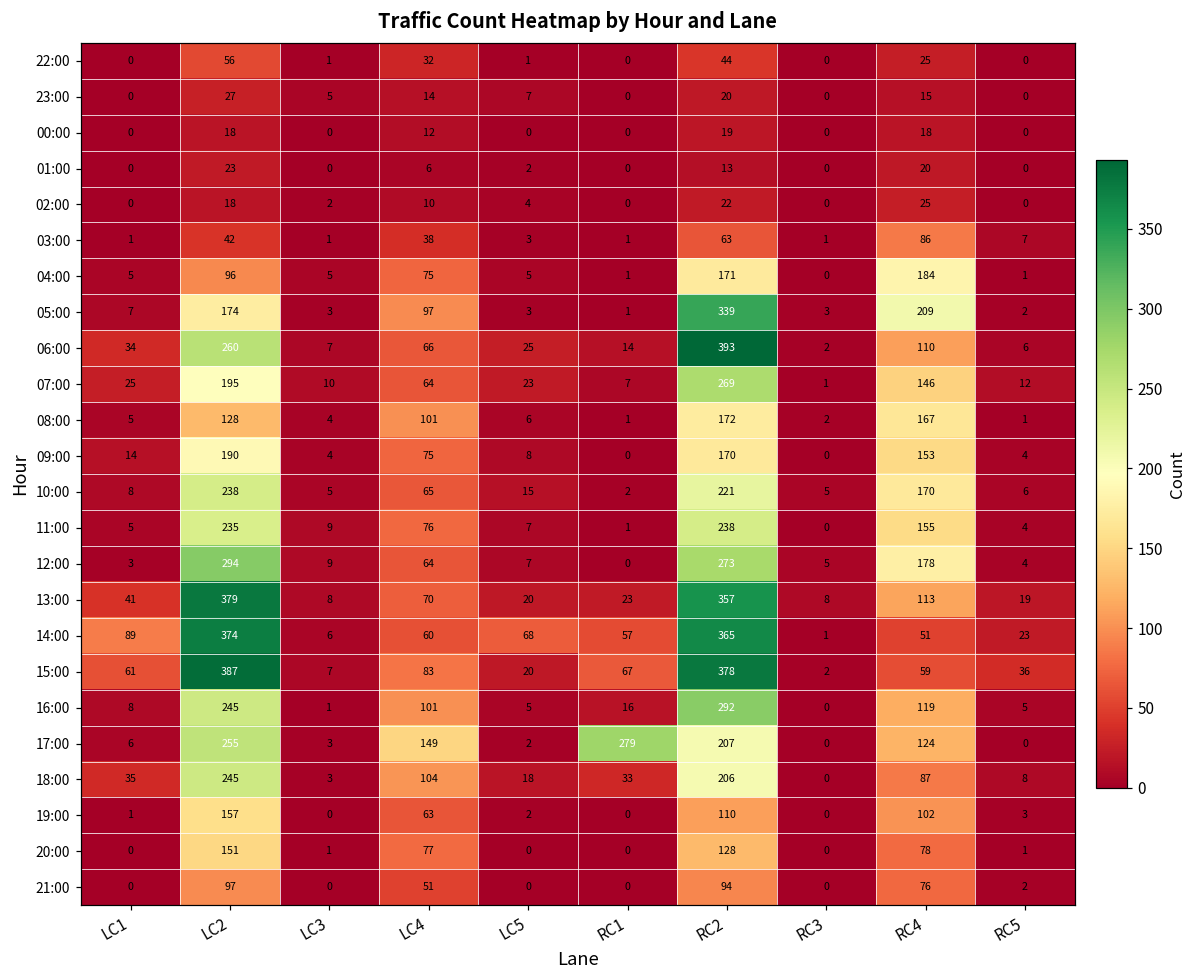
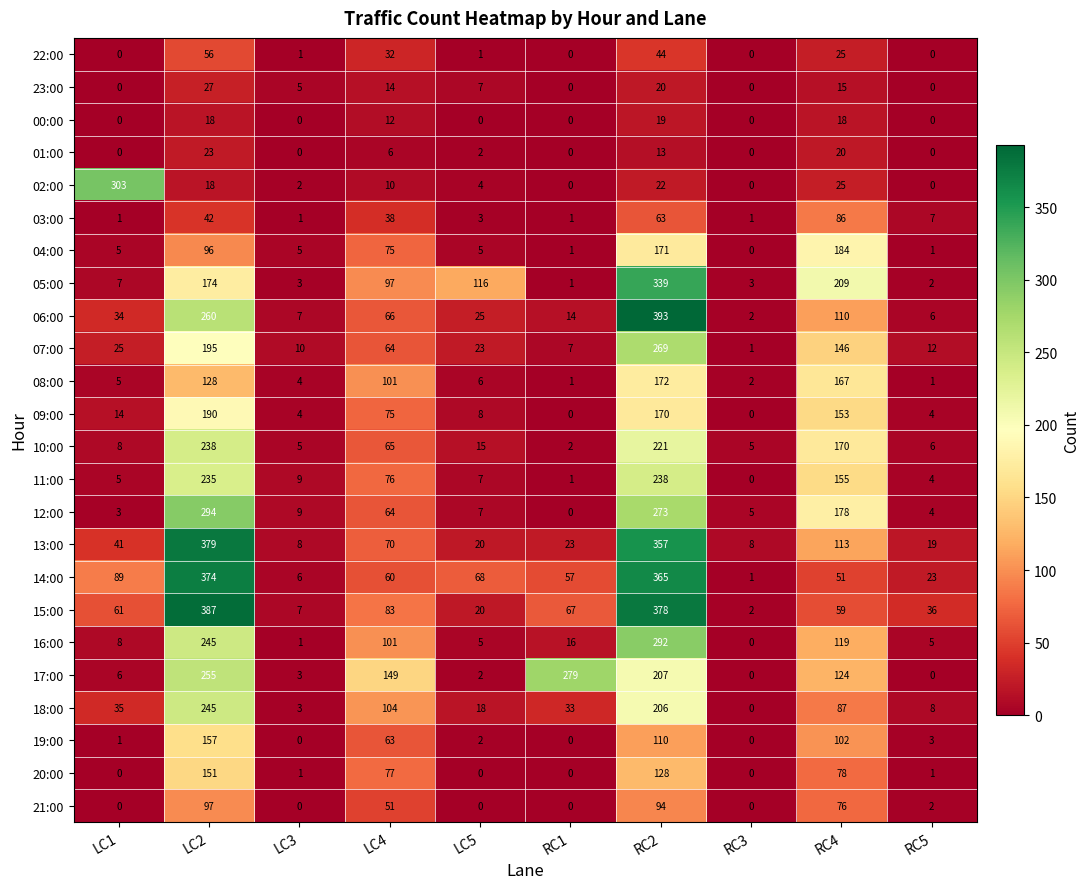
02:00, LC1: 0 -> 303
05:00, LC5: 3 -> 116
